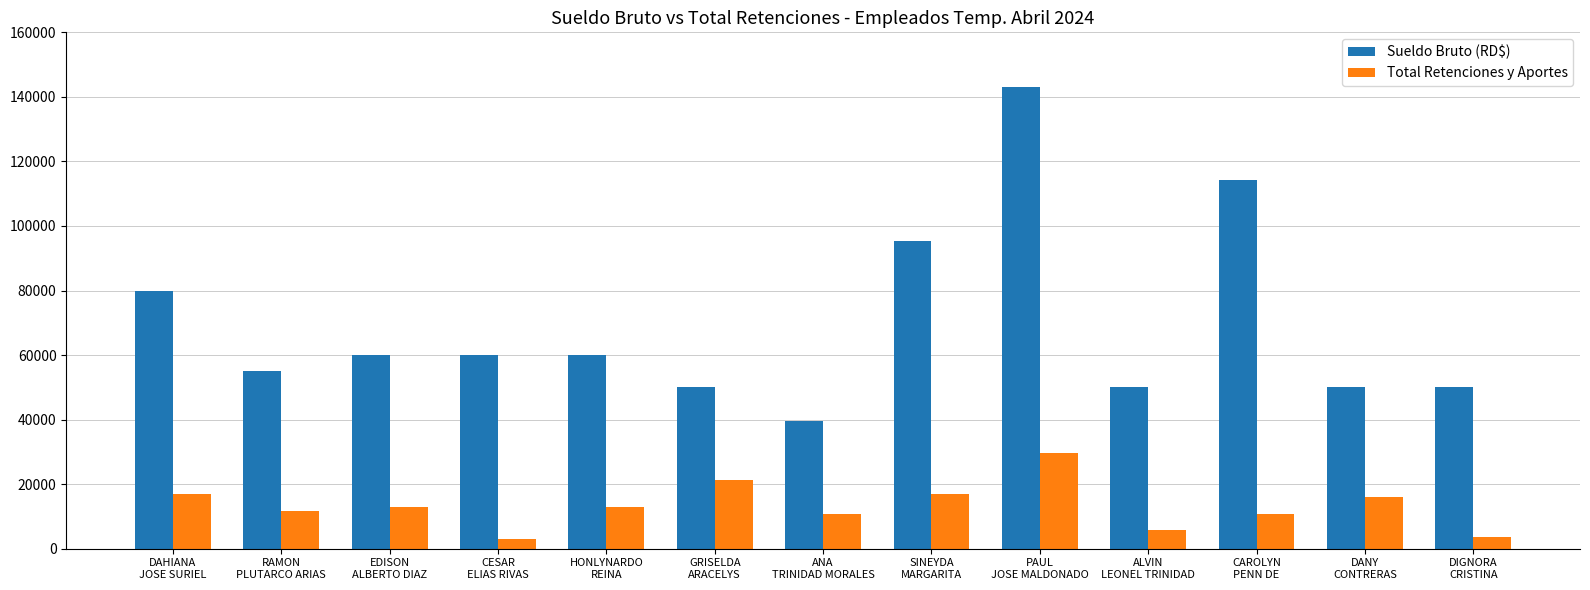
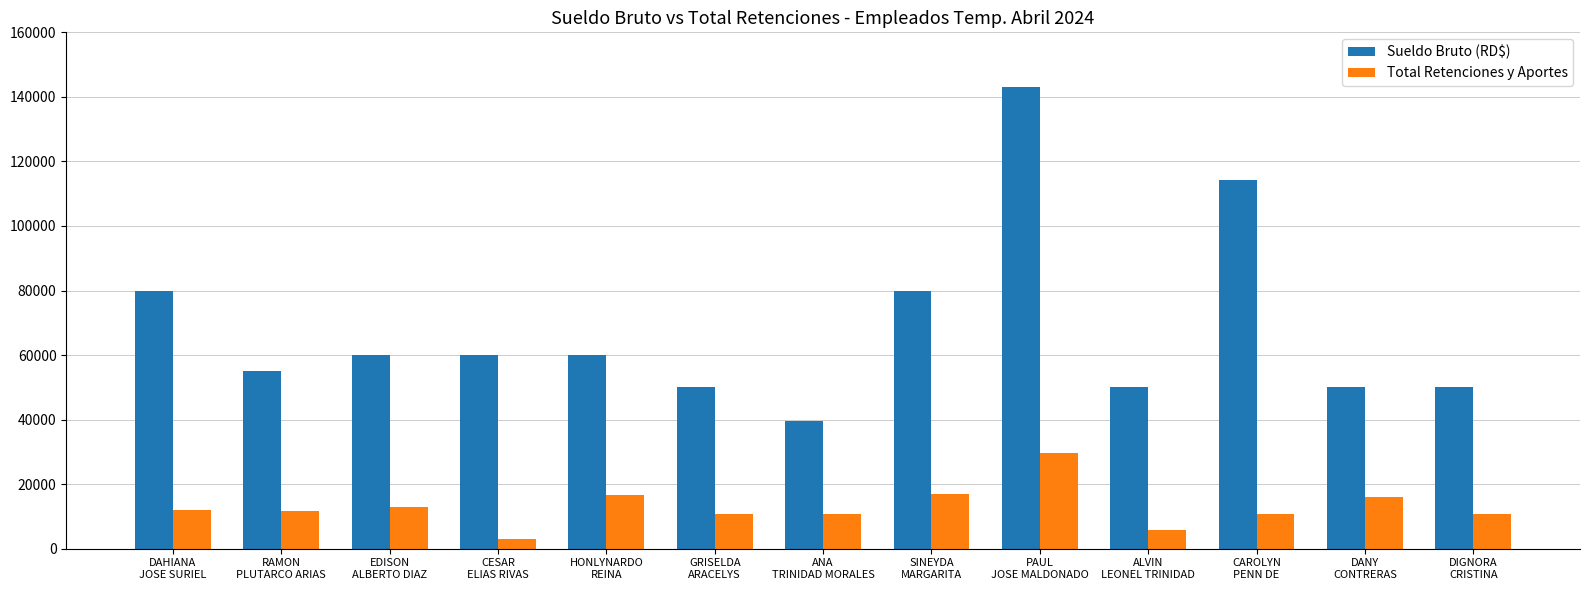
Total Retenciones y Aportes, DAHIANA JOSE SURIEL: 17000 -> 12000
Total Retenciones y Aportes, HONLYNARDO REINA: 13000 -> 17000
Total Retenciones y Aportes, GRISELDA ARACELYS: 21000 -> 11000
Sueldo Bruto (RD$), SINEYDA MARGARITA: 95000 -> 80000
Total Retenciones y Aportes, DIGNORA CRISTINA: 4000 -> 11000
